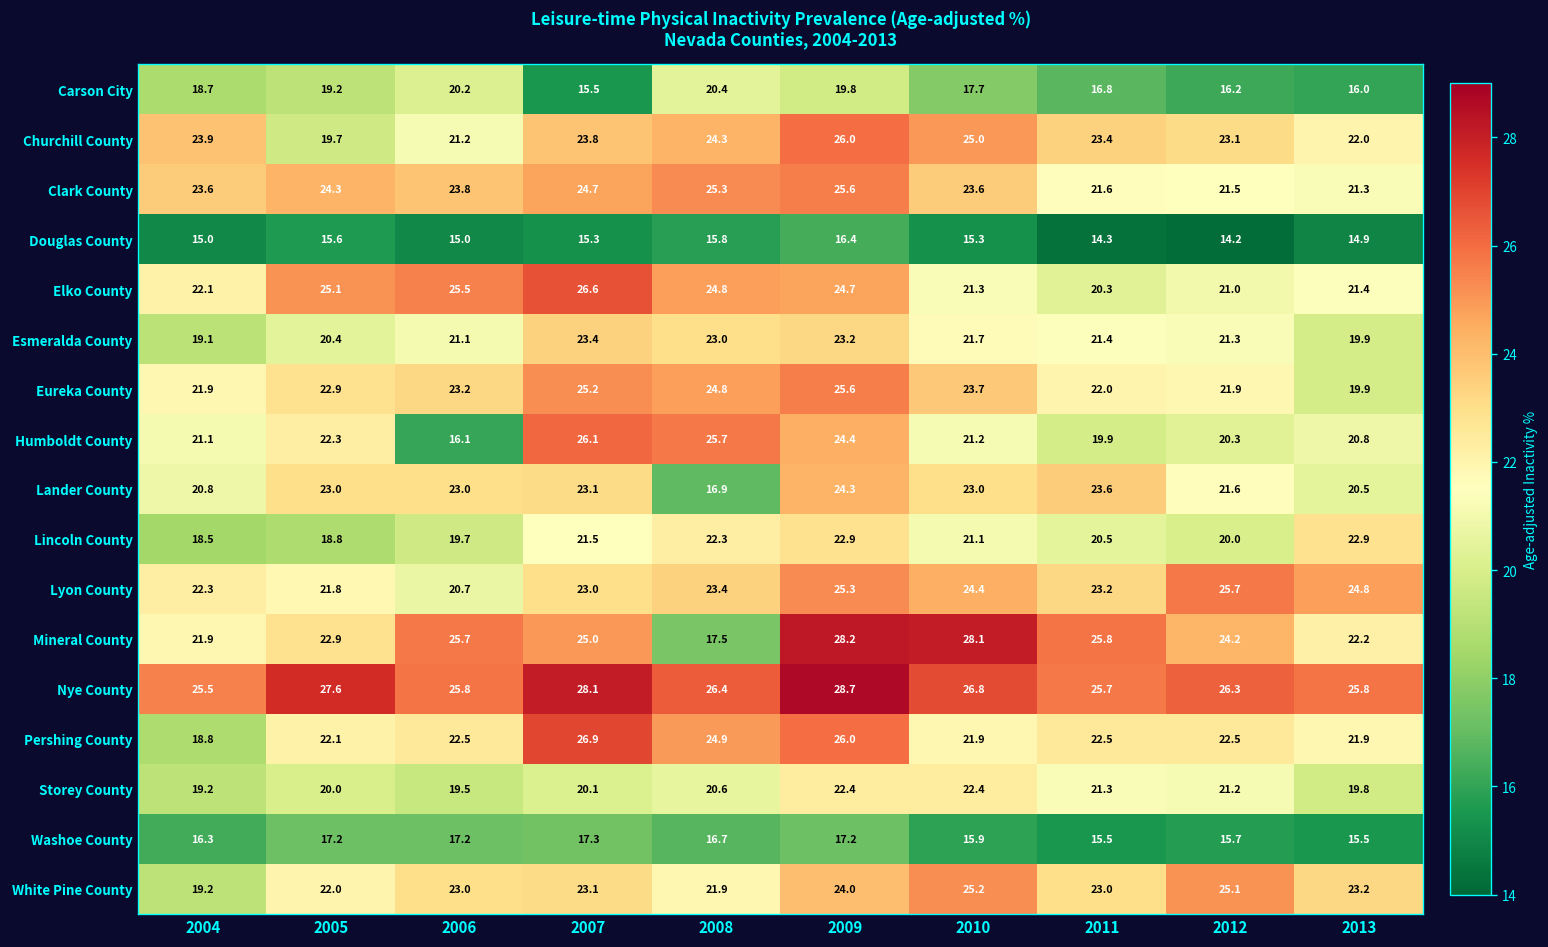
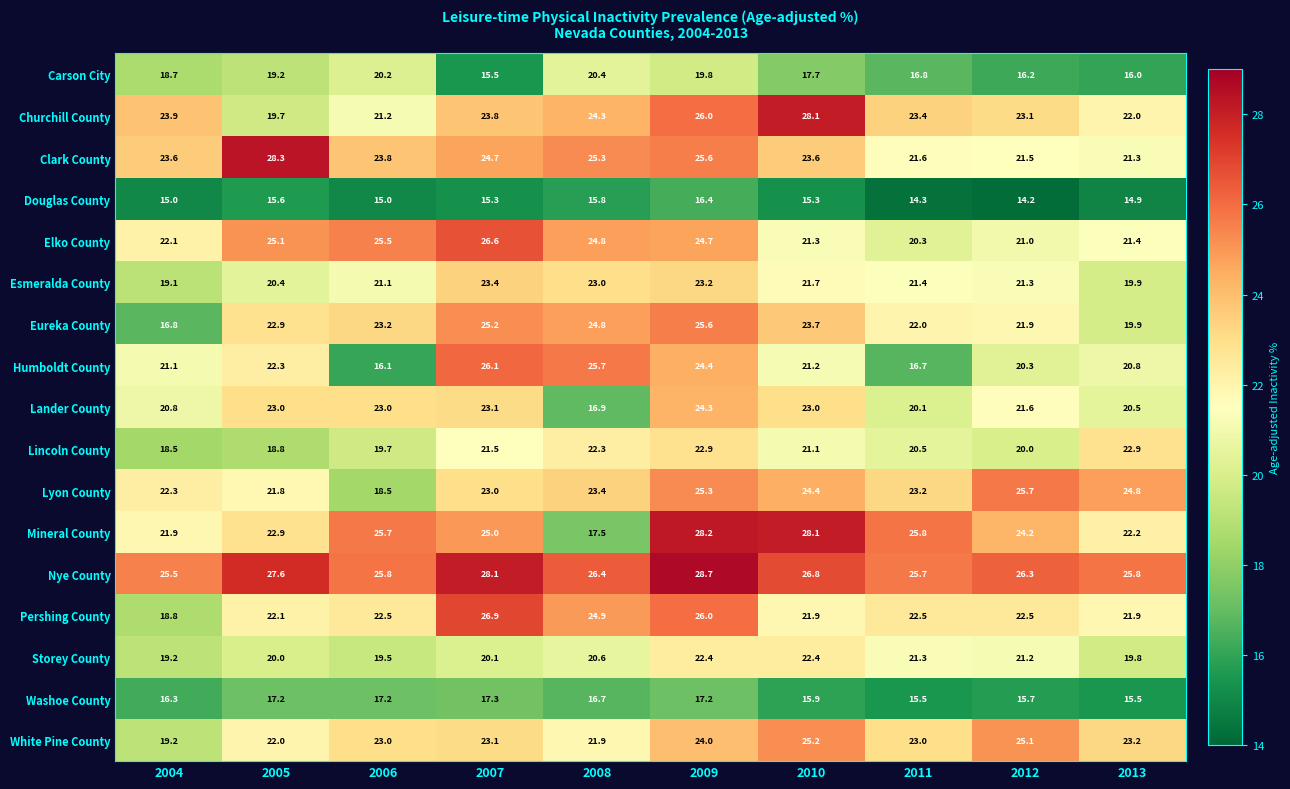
Churchill County, 2010: 25.0 -> 28.1
Clark County, 2005: 24.3 -> 28.3
Eureka County, 2004: 21.9 -> 16.8
Humboldt County, 2011: 19.9 -> 16.7
Lander County, 2011: 23.6 -> 20.1
Lyon County, 2006: 20.7 -> 18.5
